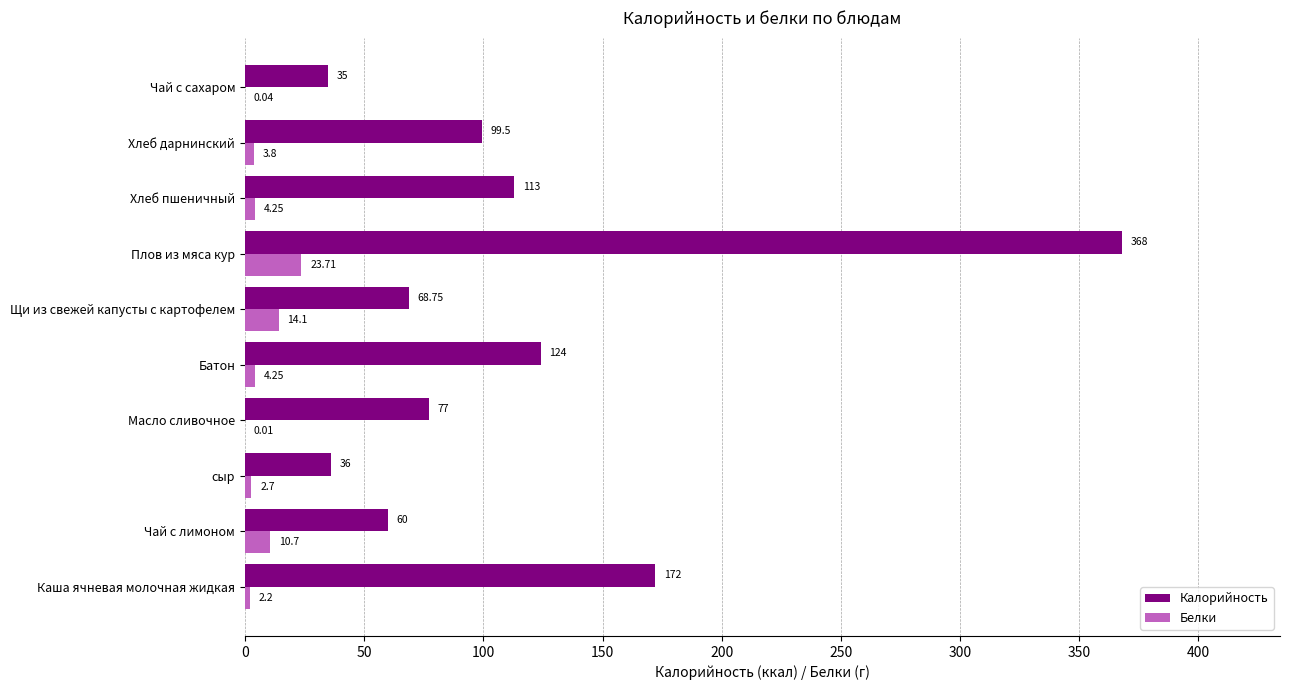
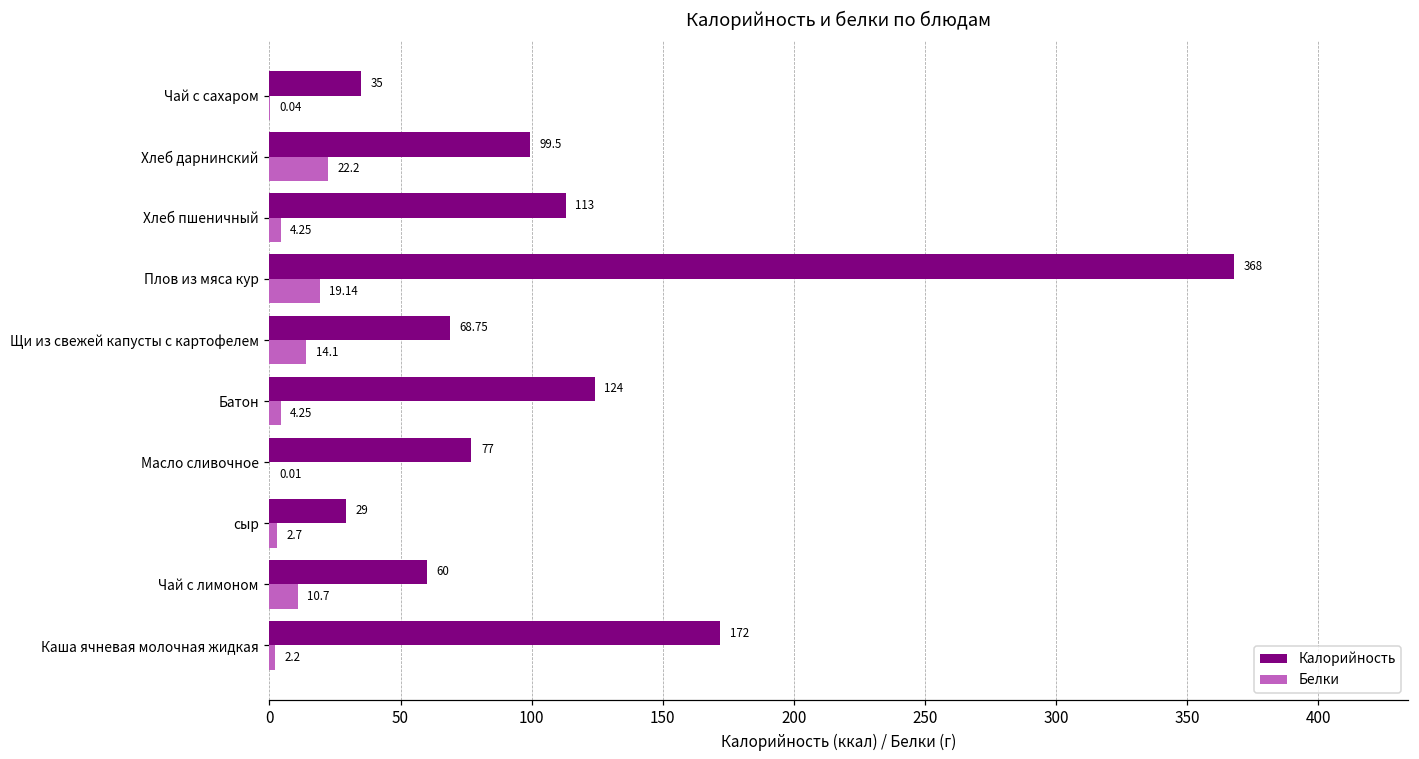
Белки, Хлеб дарнинский: 3.8 -> 22.2
Белки, Плов из мяса кур: 23.71 -> 19.14
Калорийность, сыр: 36 -> 29
